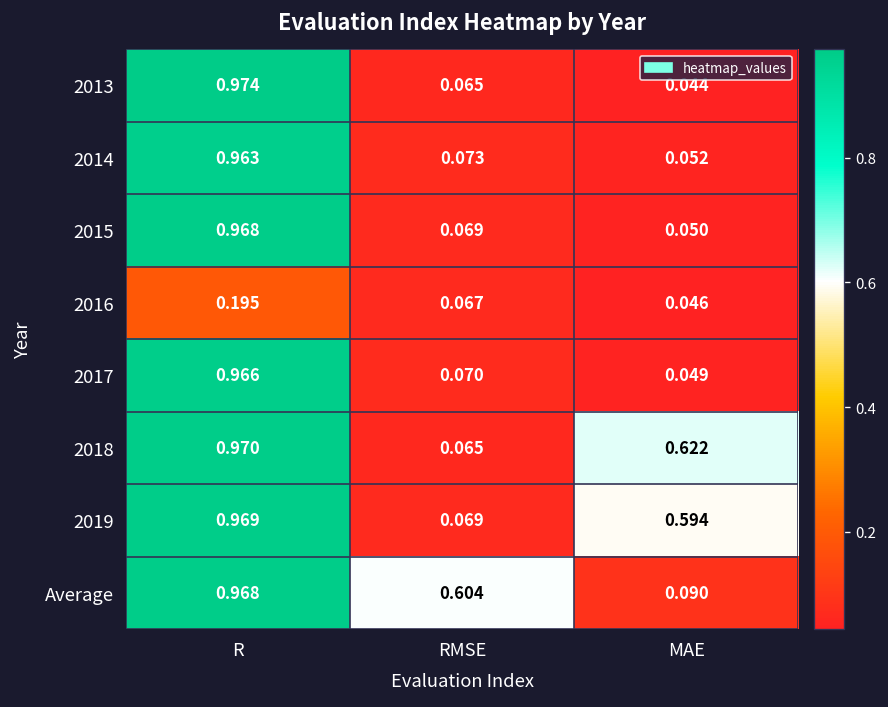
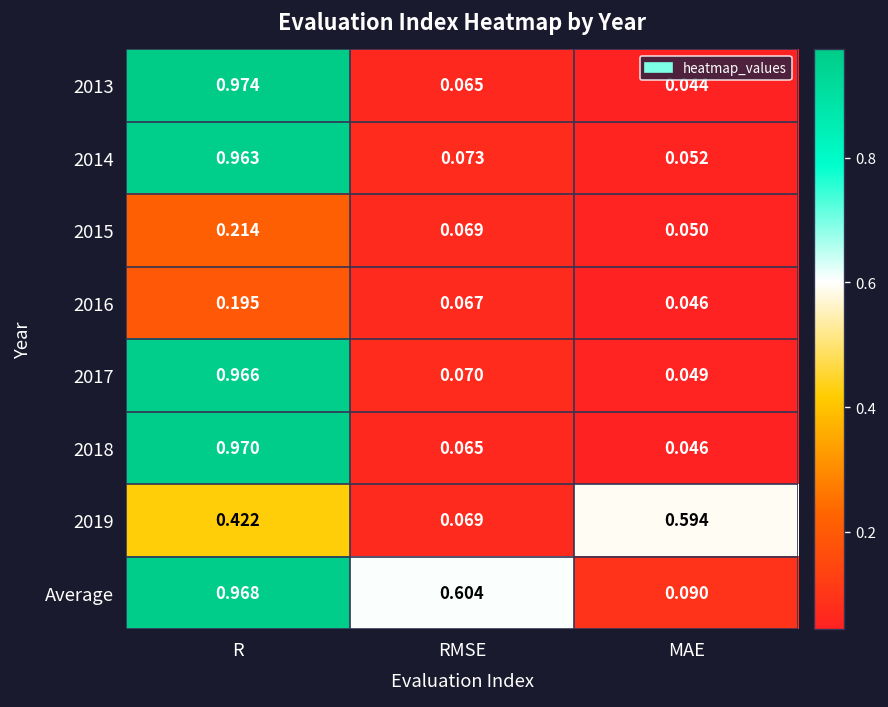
2015, R: 0.968 -> 0.214
2018, MAE: 0.622 -> 0.046
2019, R: 0.969 -> 0.422
